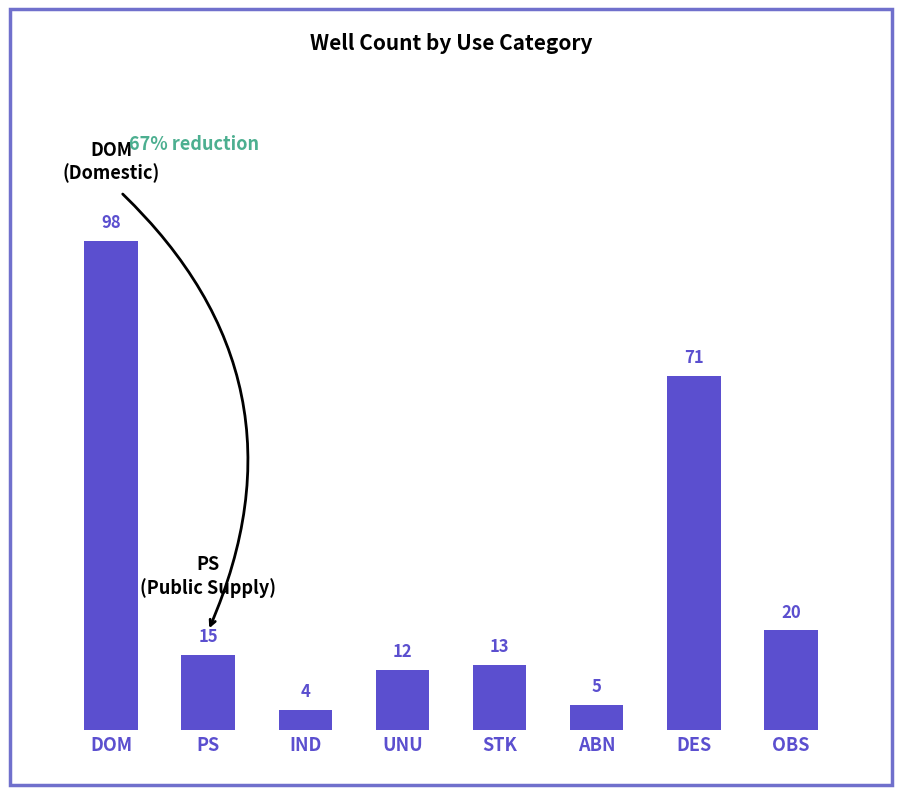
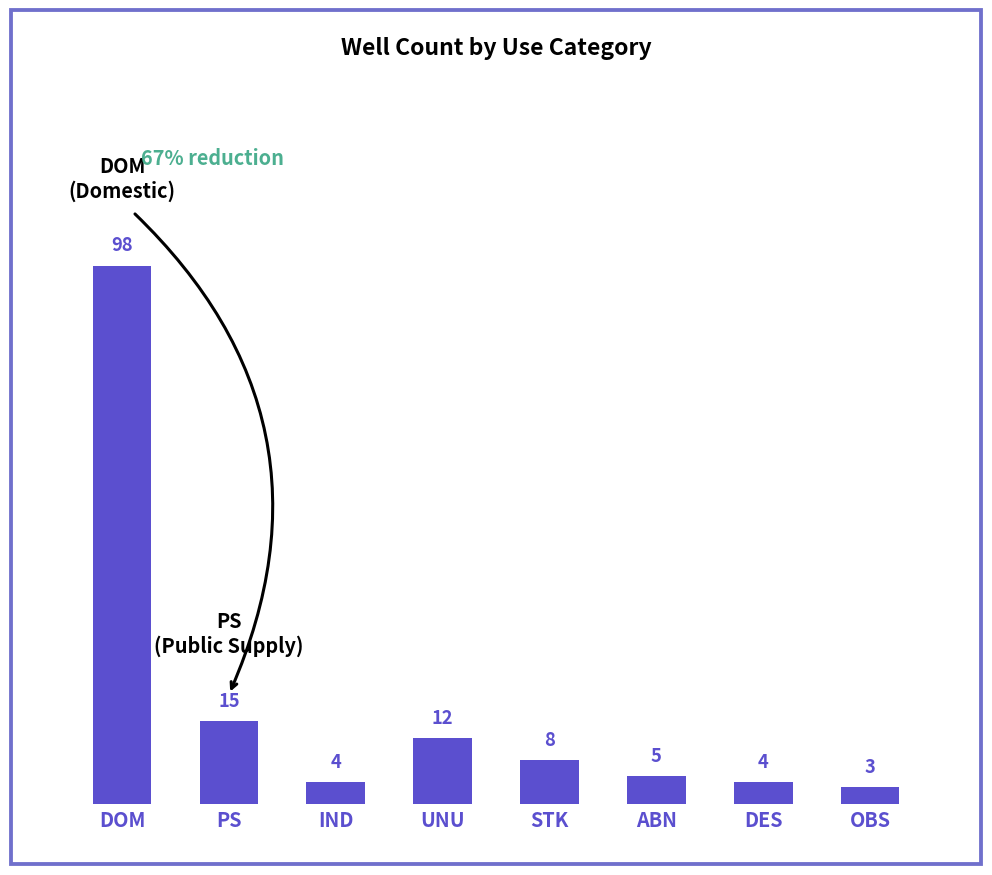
STK: 13 -> 8
DES: 71 -> 4
OBS: 20 -> 3
